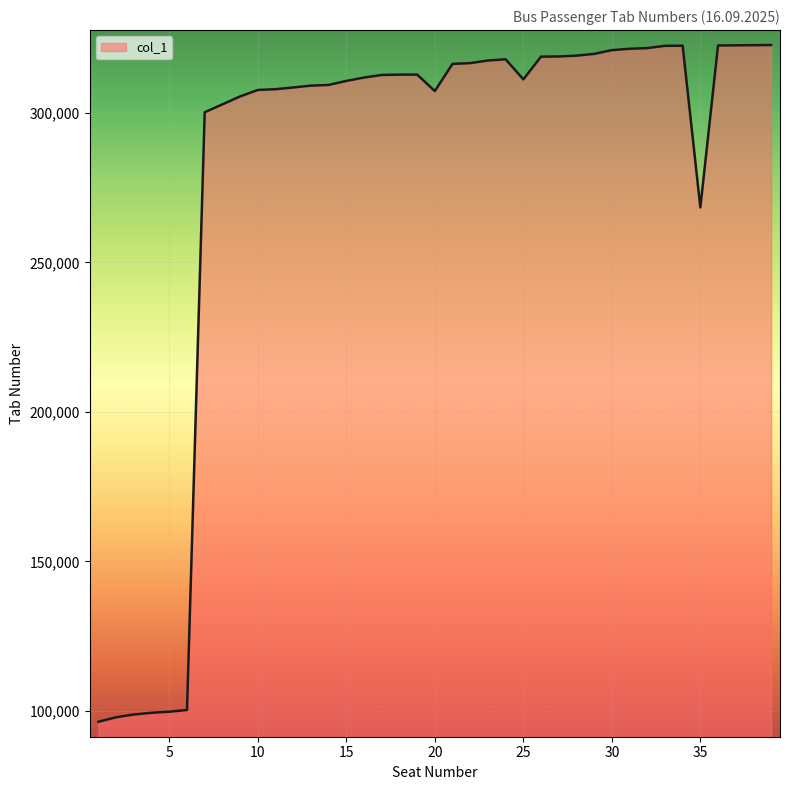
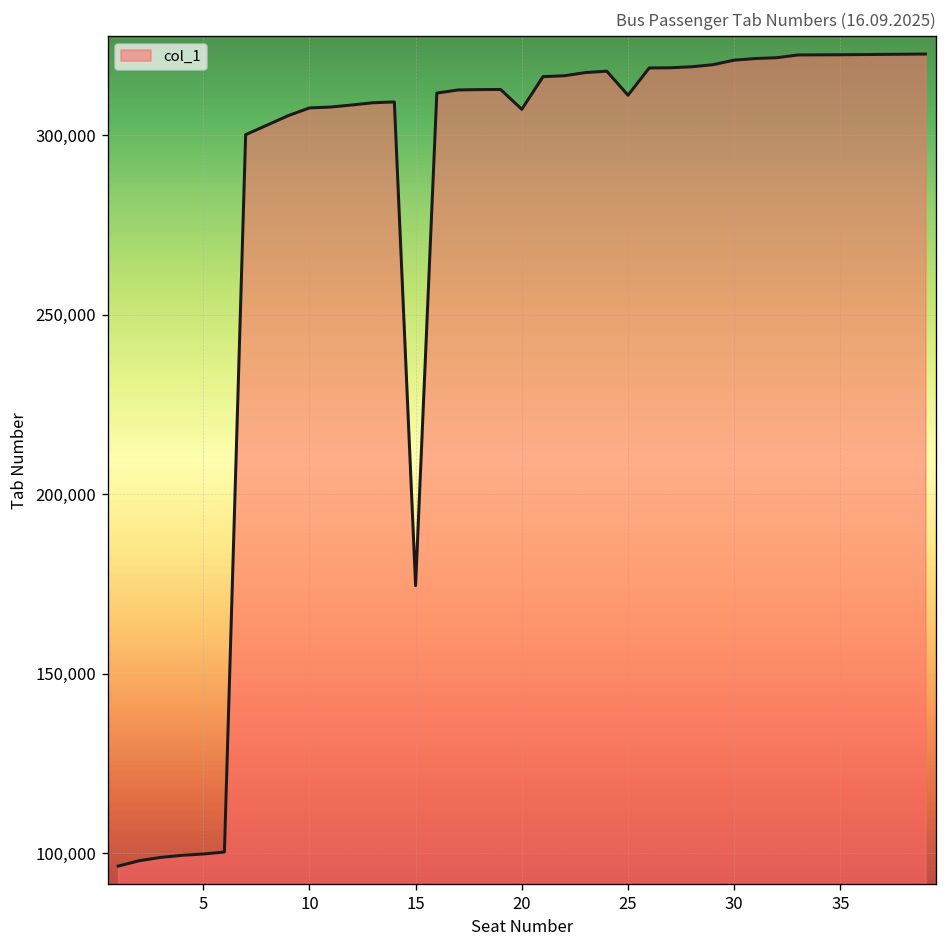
15: 311,000 -> 175,000
35: 268,000 -> 323,000
